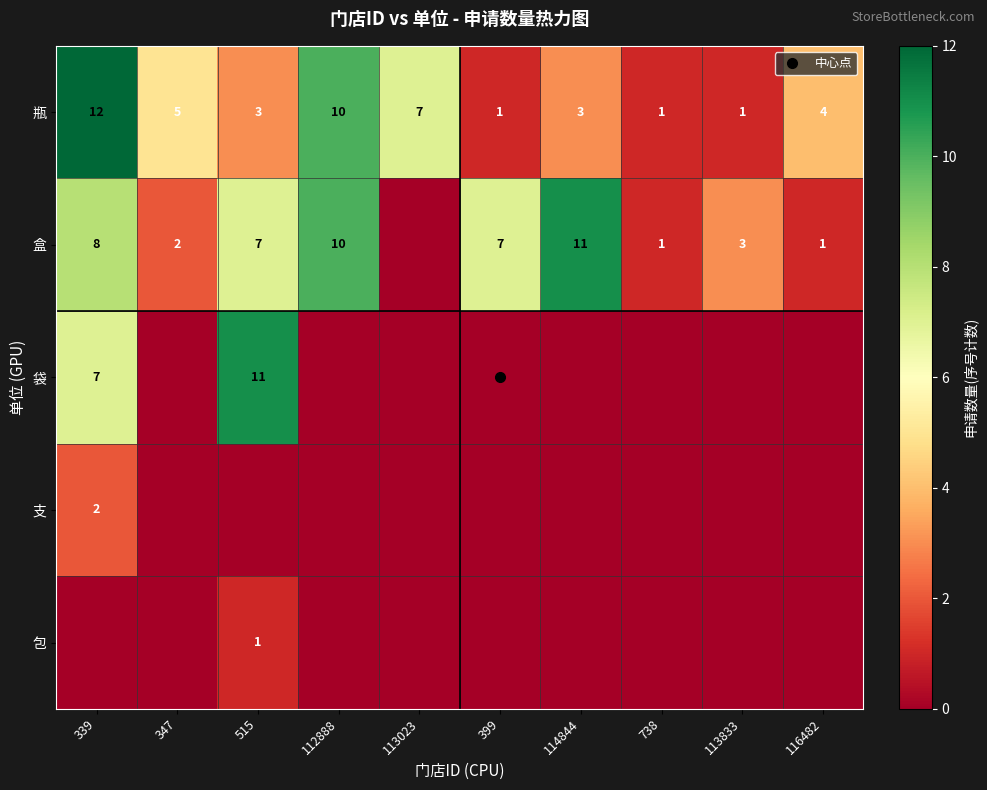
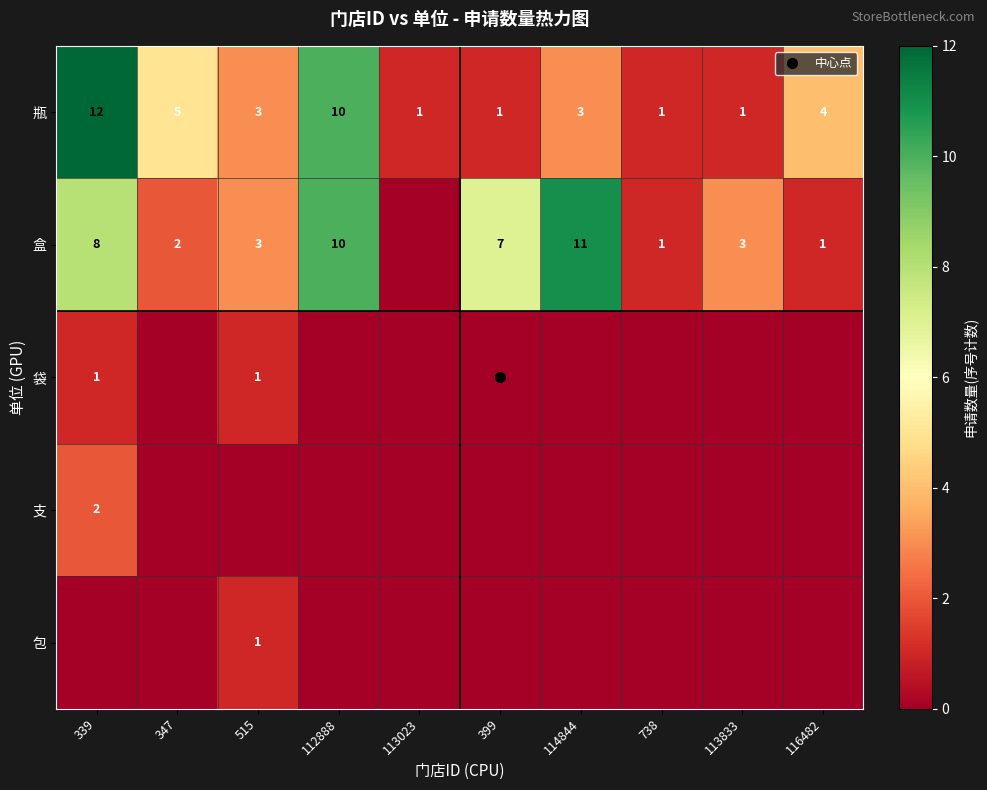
瓶, 113023: 7 -> 1
盒, 515: 7 -> 3
袋, 339: 7 -> 1
袋, 515: 11 -> 1
